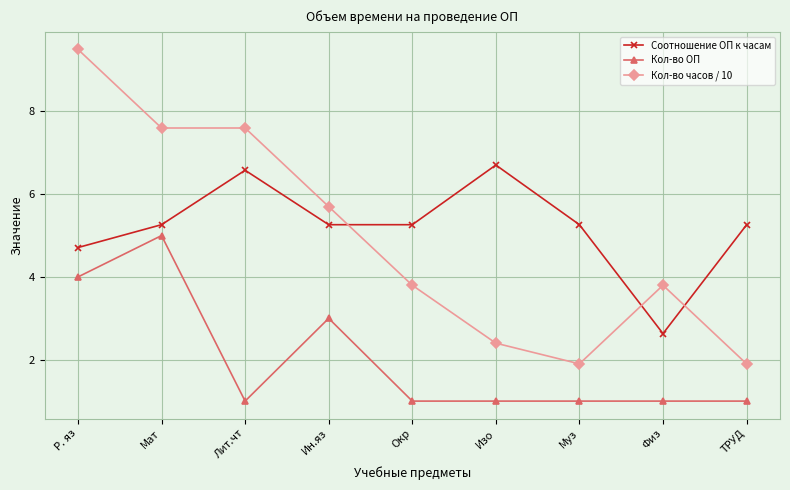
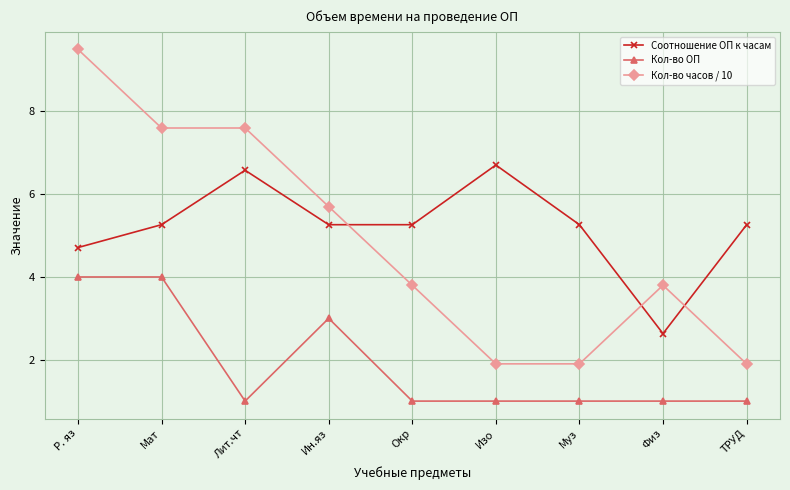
Кол-во ОП, Мат: 5 -> 4
Кол-во часов / 10, Изо: 2.4 -> 1.9
